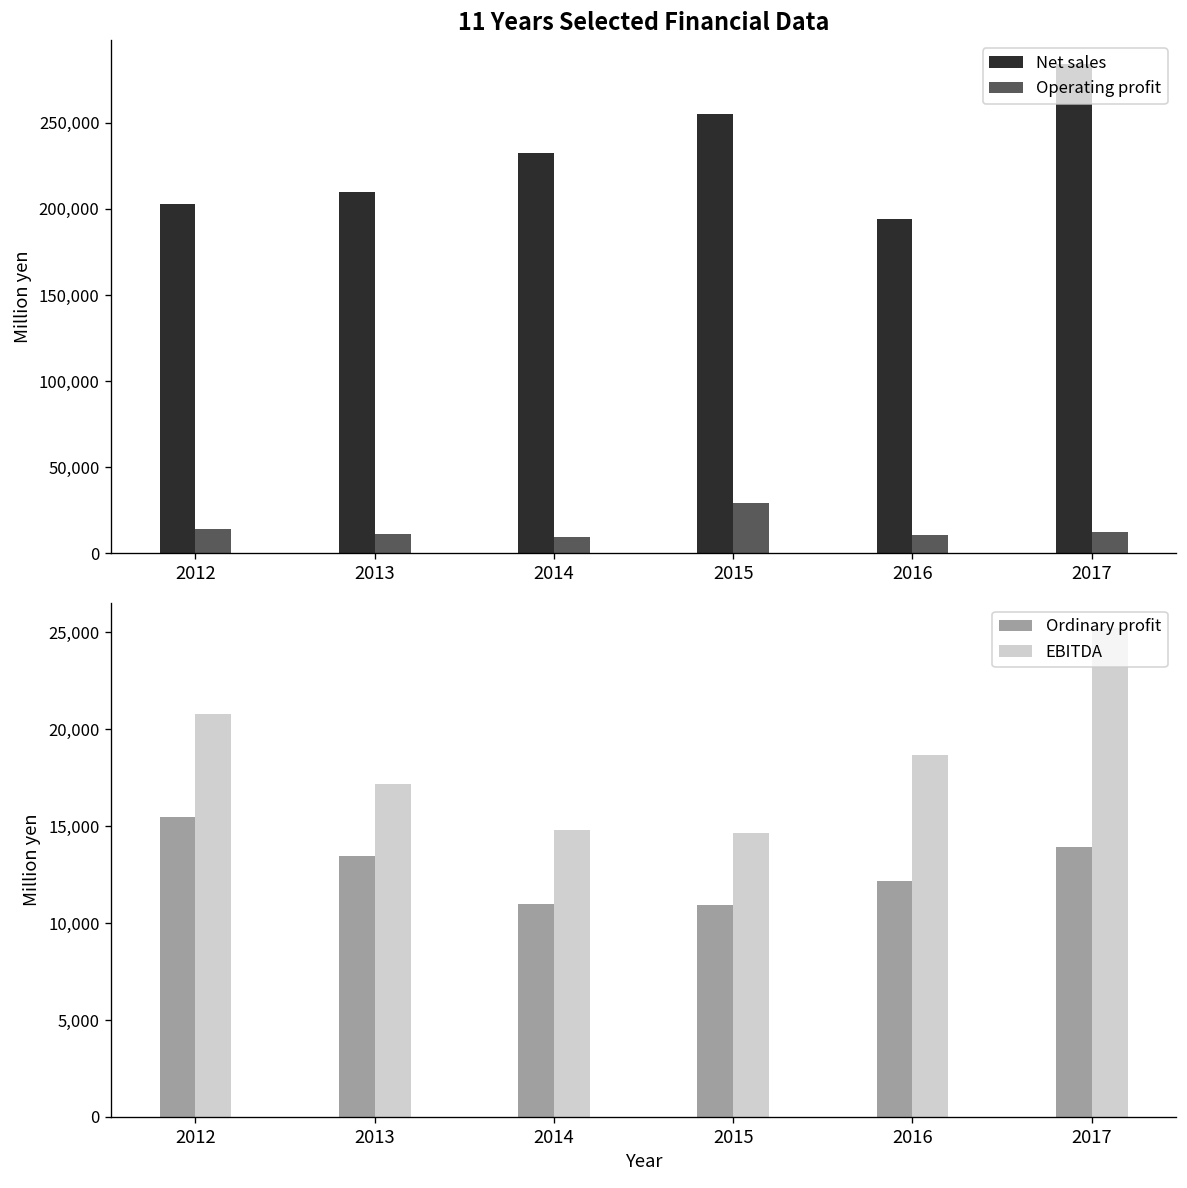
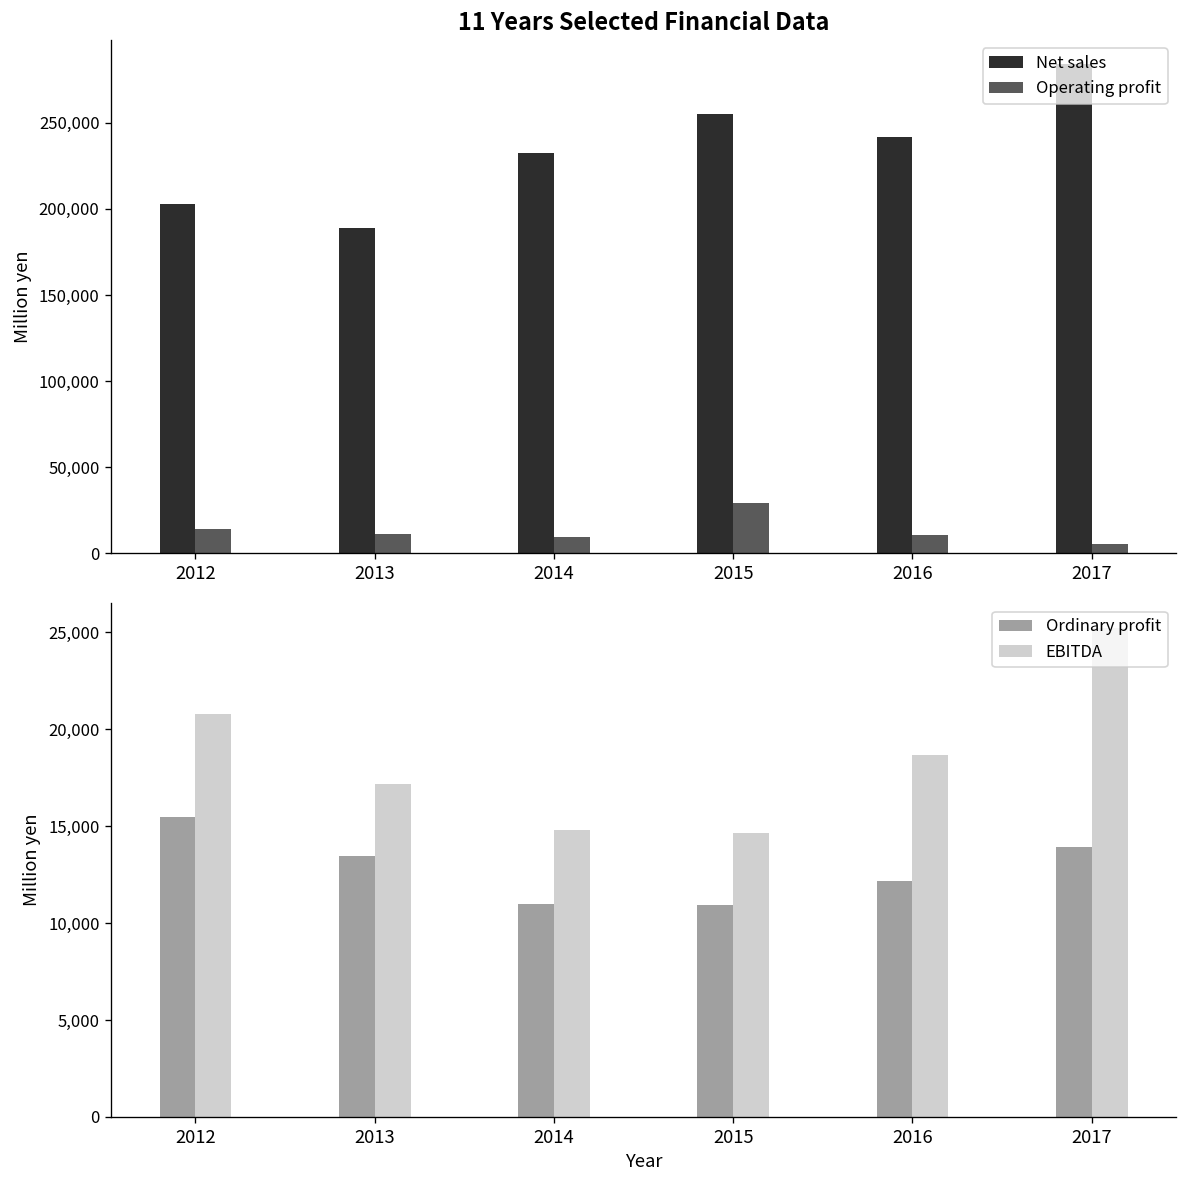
11 Years Selected Financial Data, Net sales, 2013: 210,000 -> 189,000
11 Years Selected Financial Data, Net sales, 2016: 194,000 -> 242,000
11 Years Selected Financial Data, Operating profit, 2017: 12,000 -> 6,000
